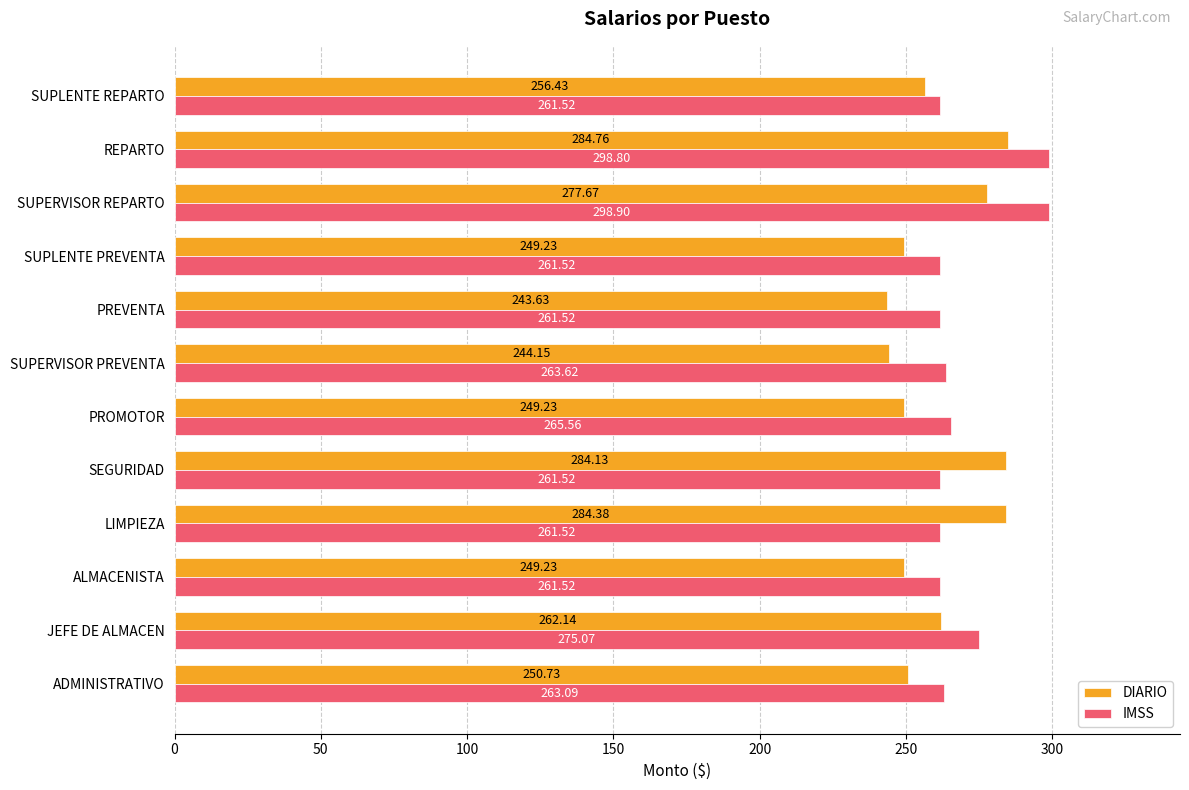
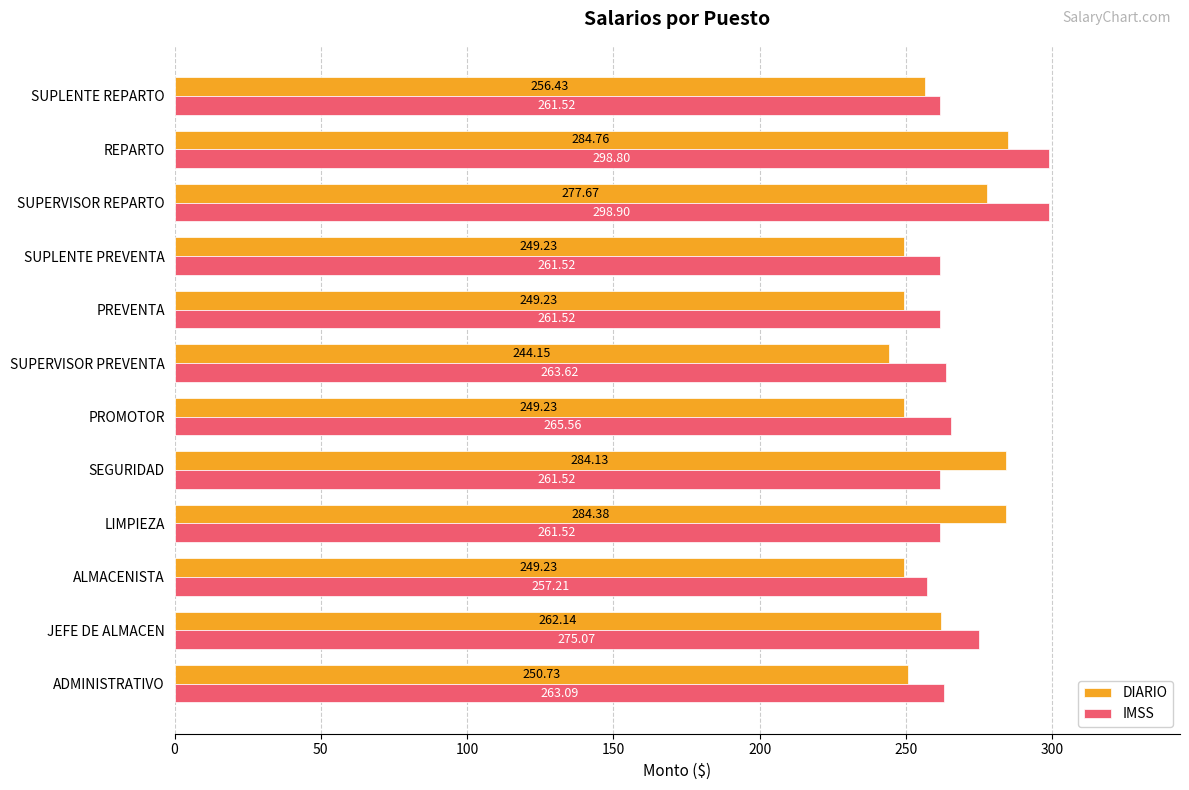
DIARIO, PREVENTA: 243.63 -> 249.23
IMSS, ALMACENISTA: 261.52 -> 257.21
